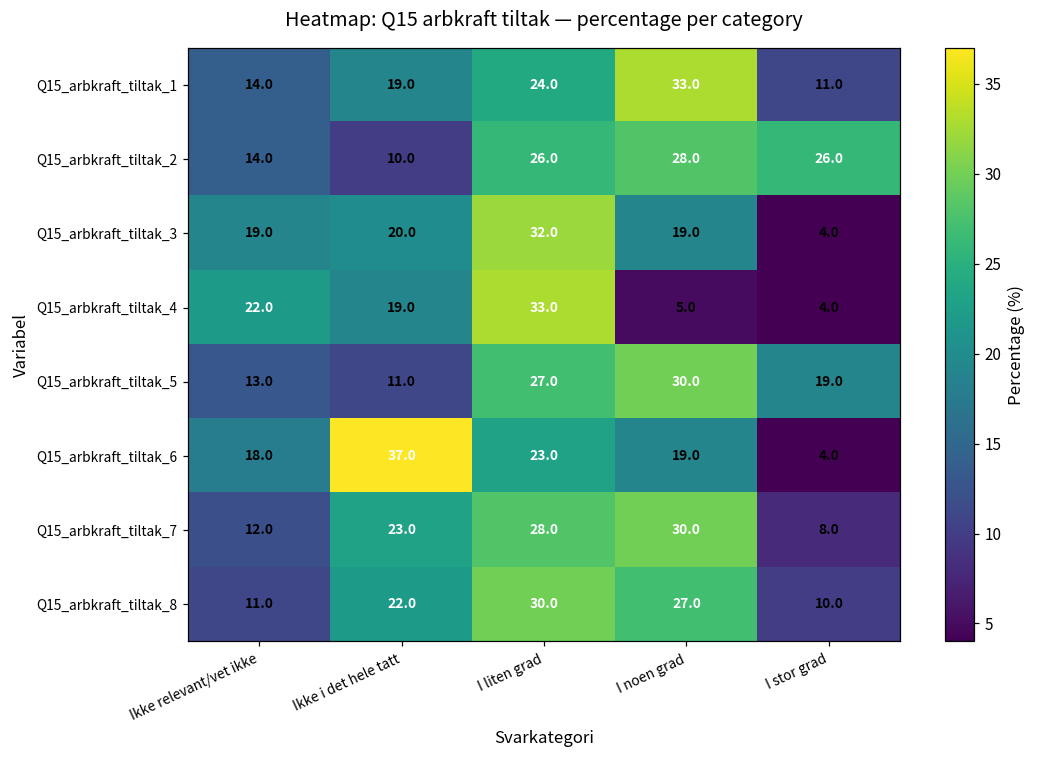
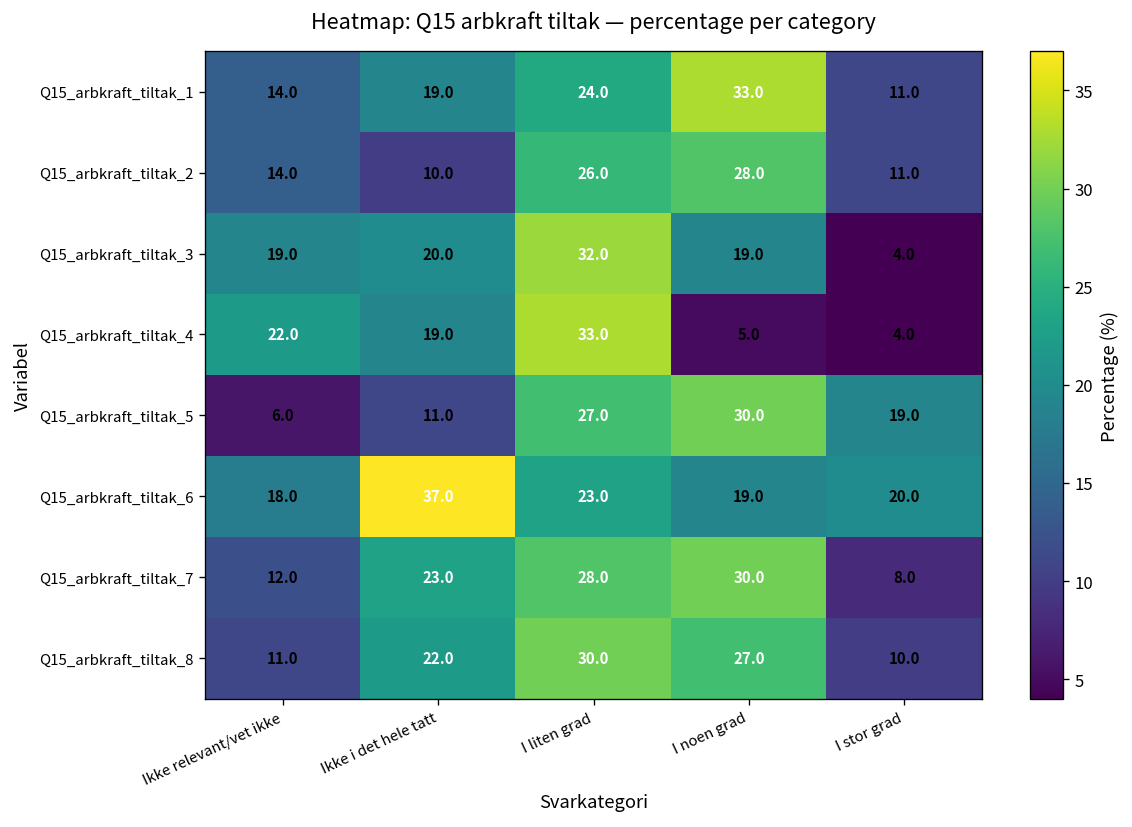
Q15_arbkraft_tiltak_2, I stor grad: 26.0 -> 11.0
Q15_arbkraft_tiltak_5, Ikke relevant/vet ikke: 13.0 -> 6.0
Q15_arbkraft_tiltak_6, I stor grad: 4.0 -> 20.0
